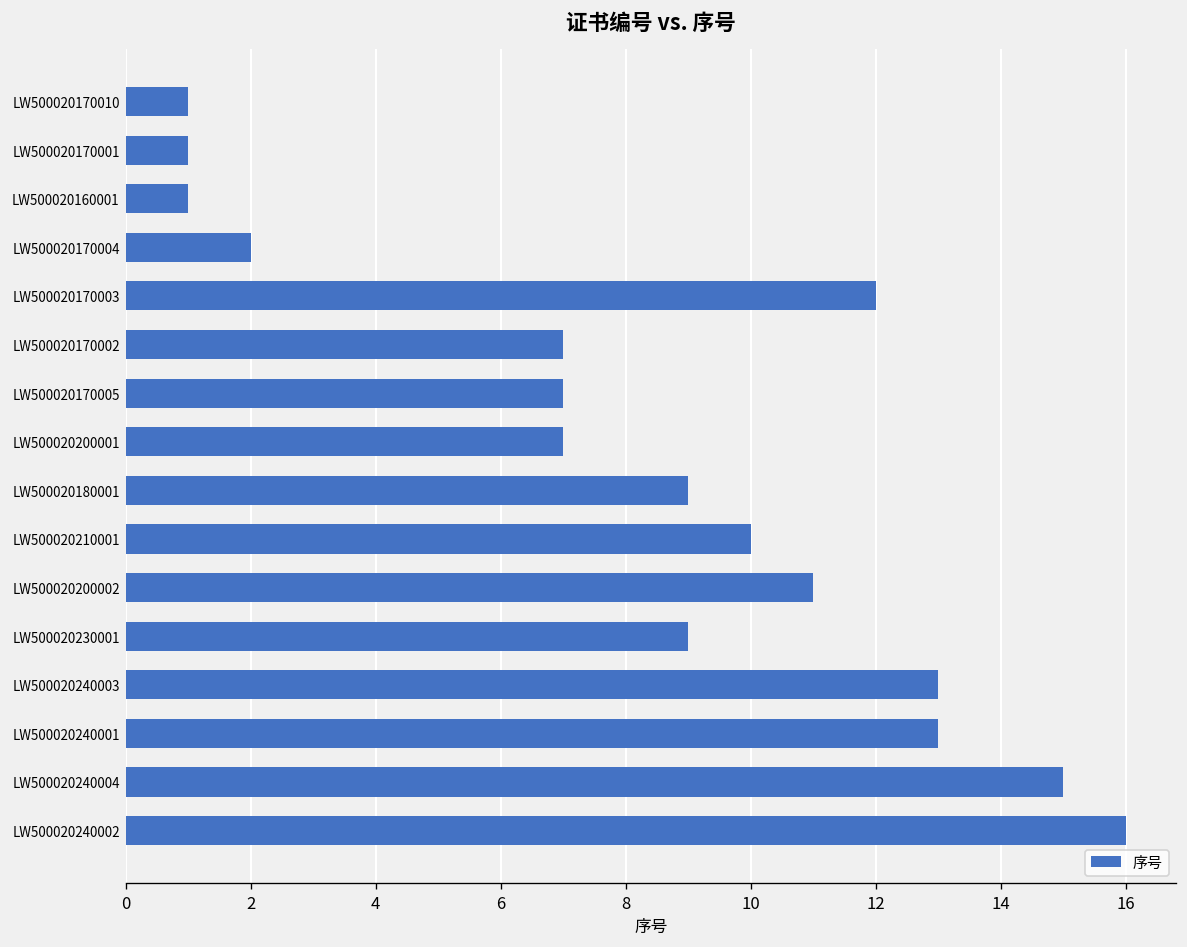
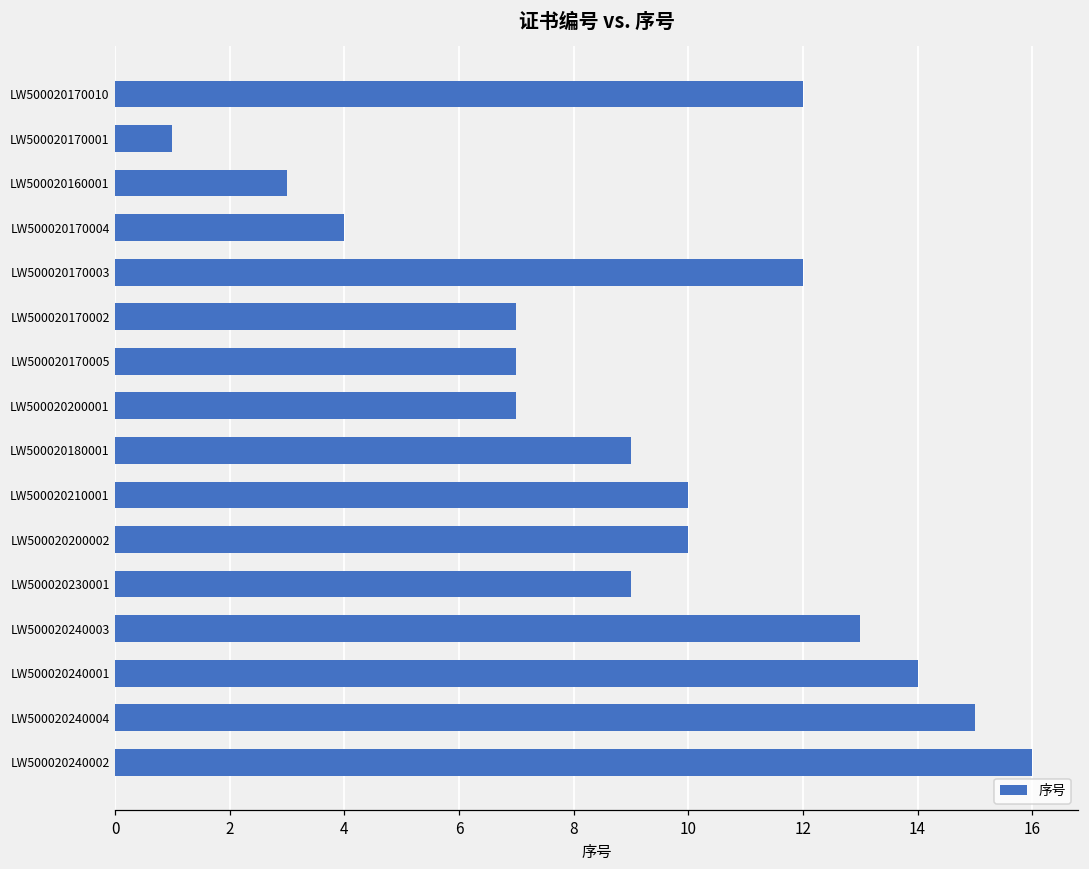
LW500020170010: 1 -> 12
LW500020160001: 1 -> 3
LW500020170004: 2 -> 4
LW500020200002: 11 -> 10
LW500020240001: 13 -> 14
